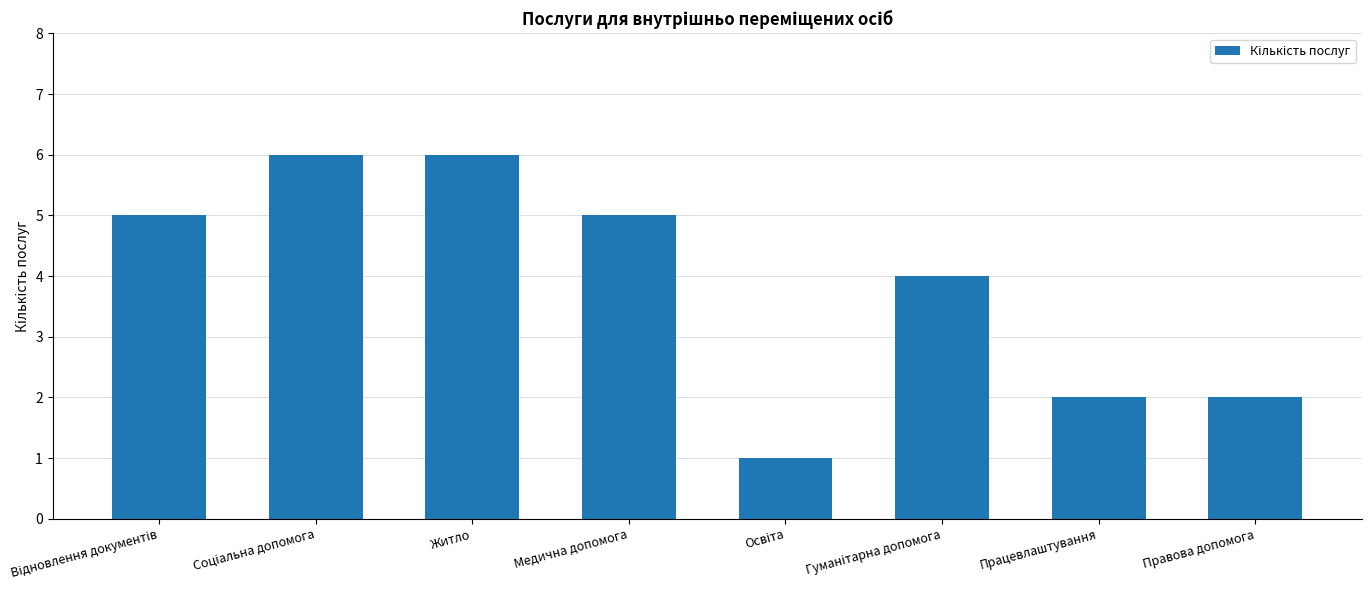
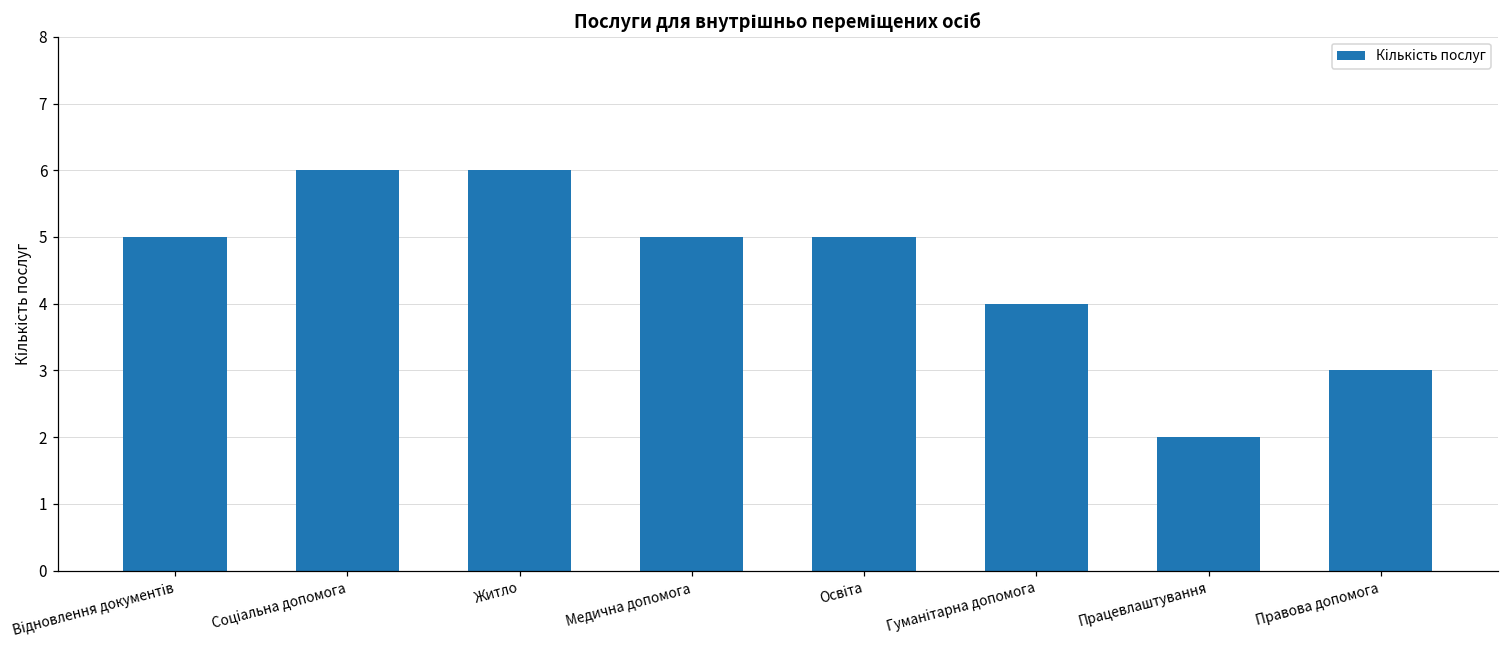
Освіта: 1 -> 5
Правова допомога: 2 -> 3
